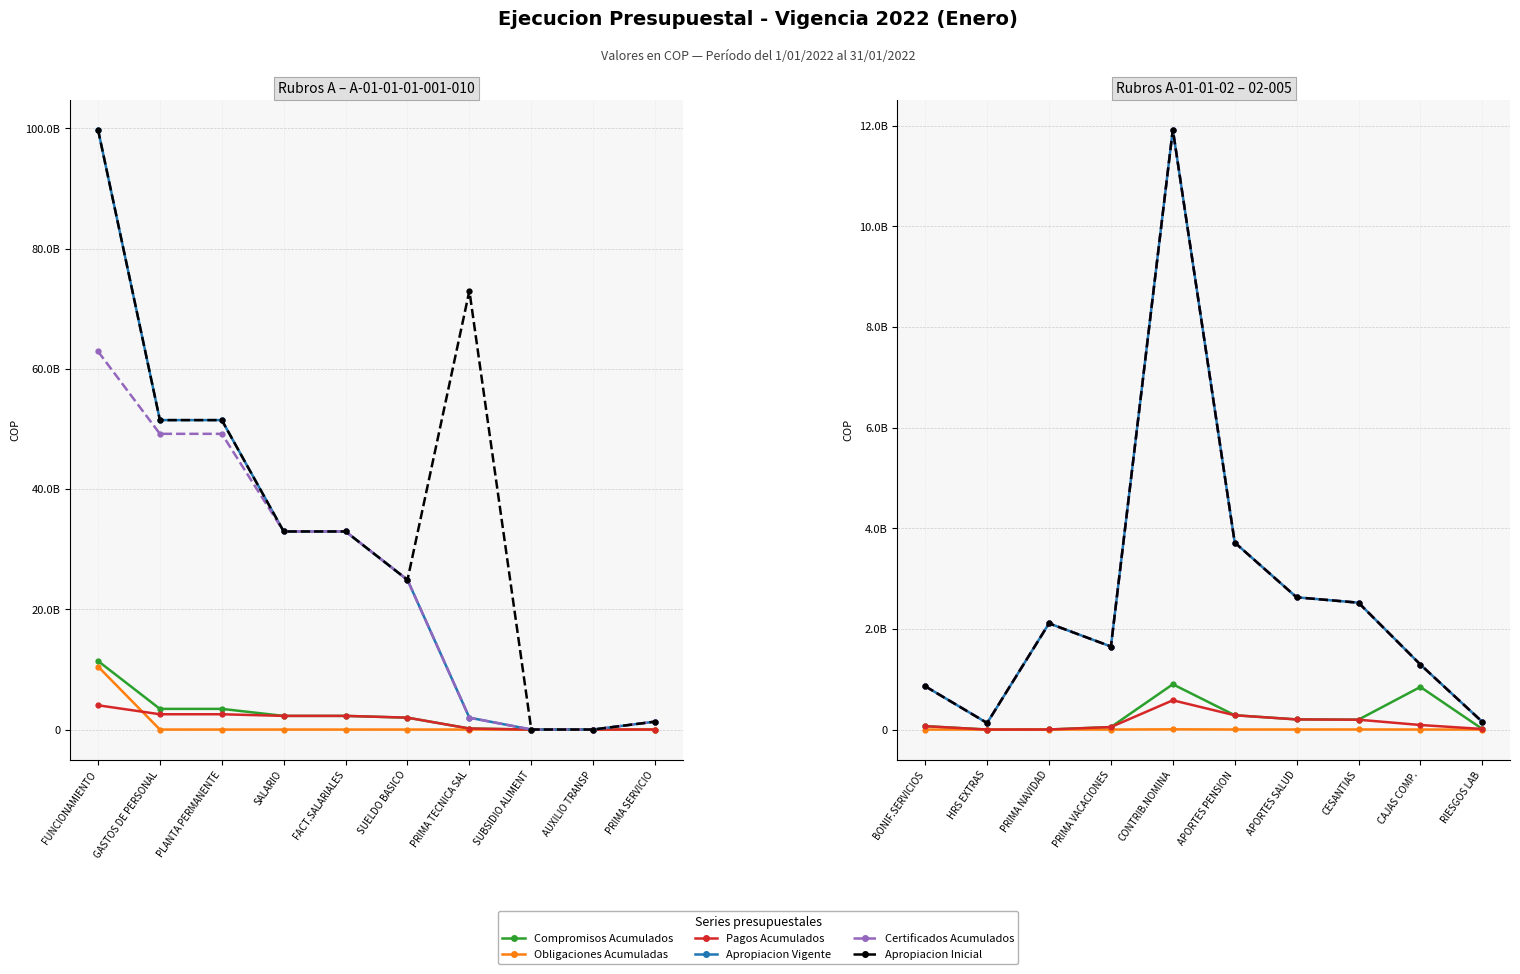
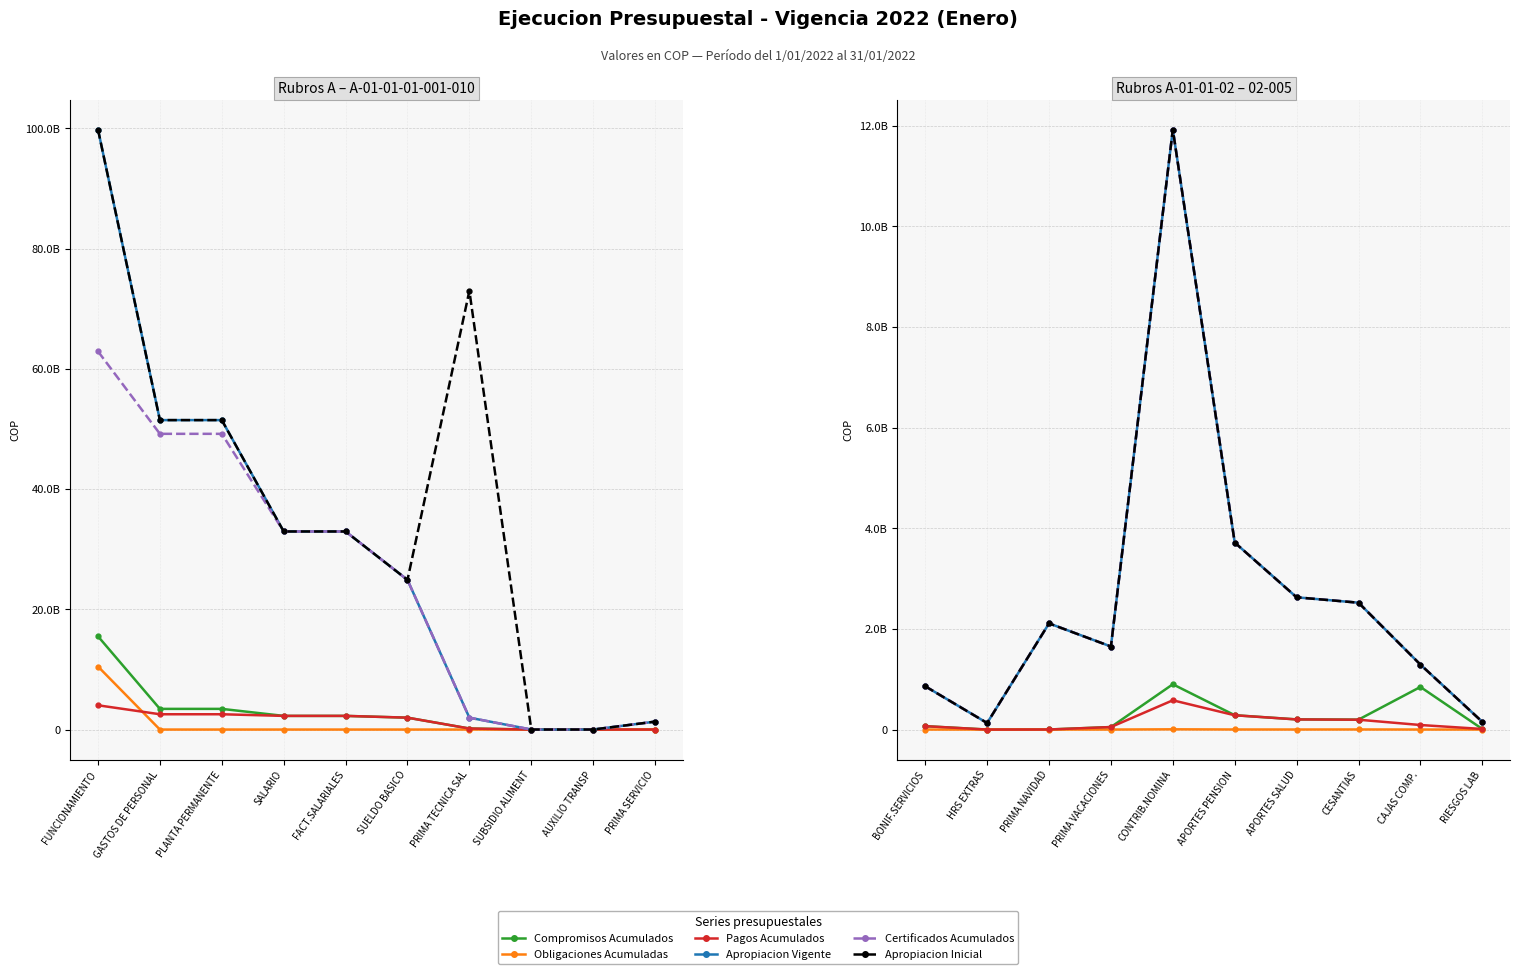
Rubros A – A-01-01-01-001-010, Compromisos Acumulados, FUNCIONAMIENTO: 11000000000 -> 16000000000
